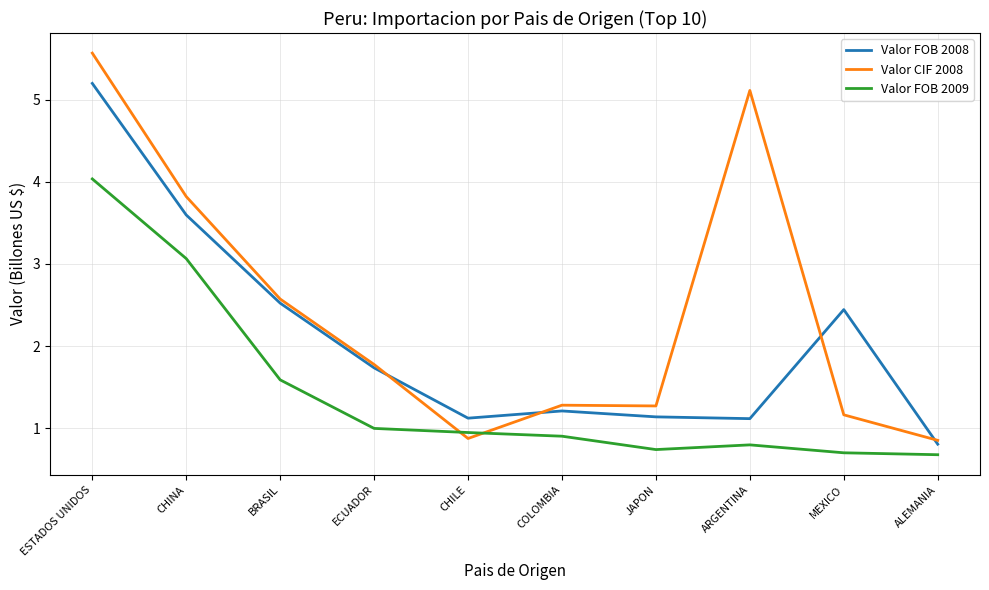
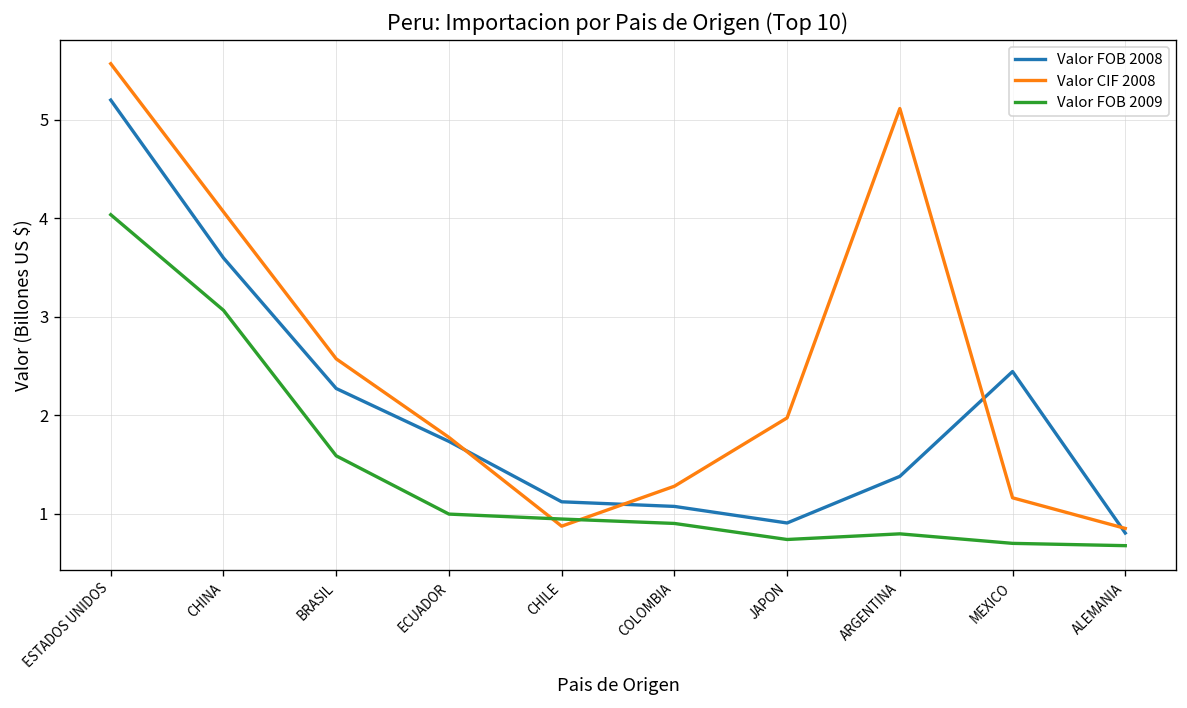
Valor CIF 2008, CHINA: 3.8 -> 4.1
Valor FOB 2008, BRASIL: 2.5 -> 2.3
Valor FOB 2008, COLOMBIA: 1.2 -> 1.1
Valor FOB 2008, JAPON: 1.1 -> 0.9
Valor CIF 2008, JAPON: 1.3 -> 2.0
Valor FOB 2008, ARGENTINA: 1.1 -> 1.4
